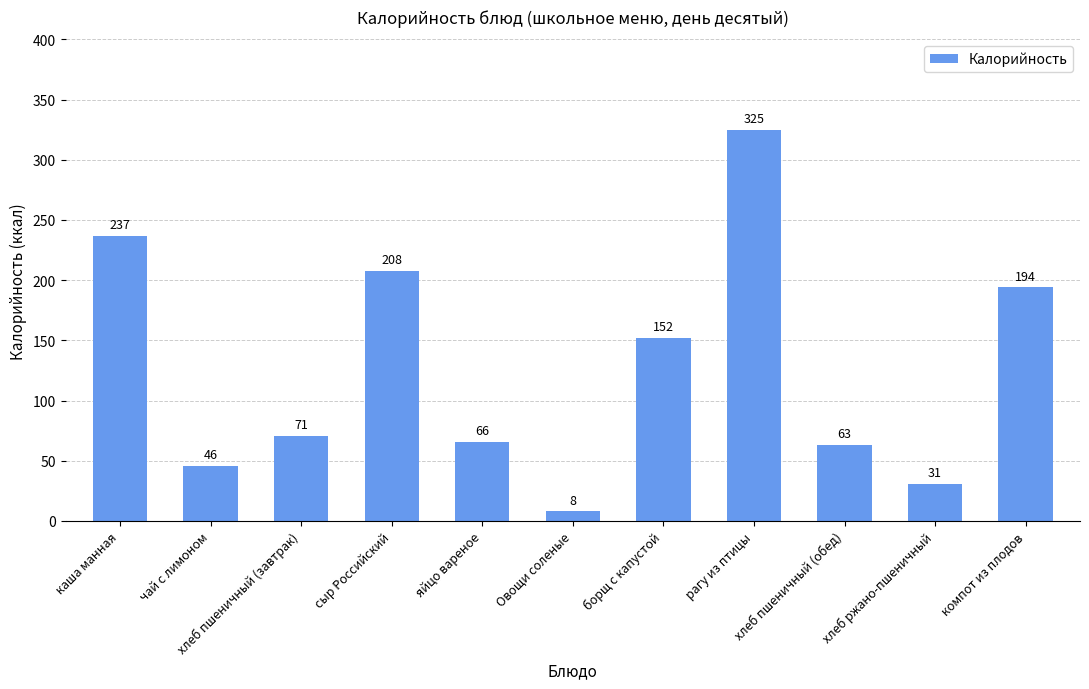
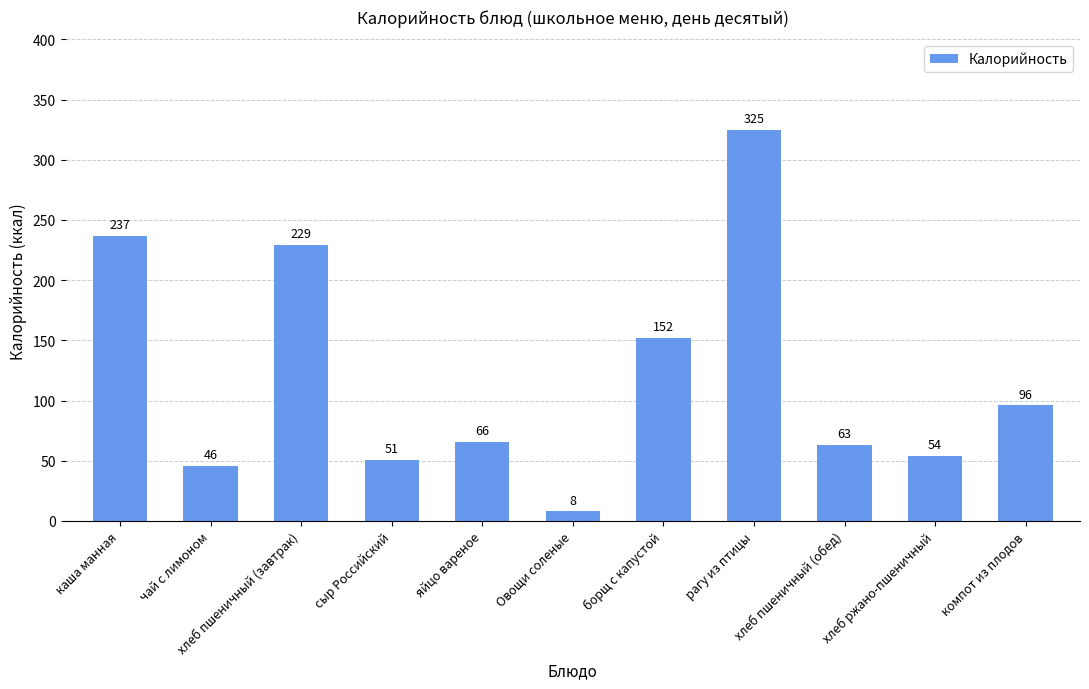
хлеб пшеничный (завтрак): 71 -> 229
сыр Российский: 208 -> 51
хлеб ржано-пшеничный: 31 -> 54
компот из плодов: 194 -> 96
